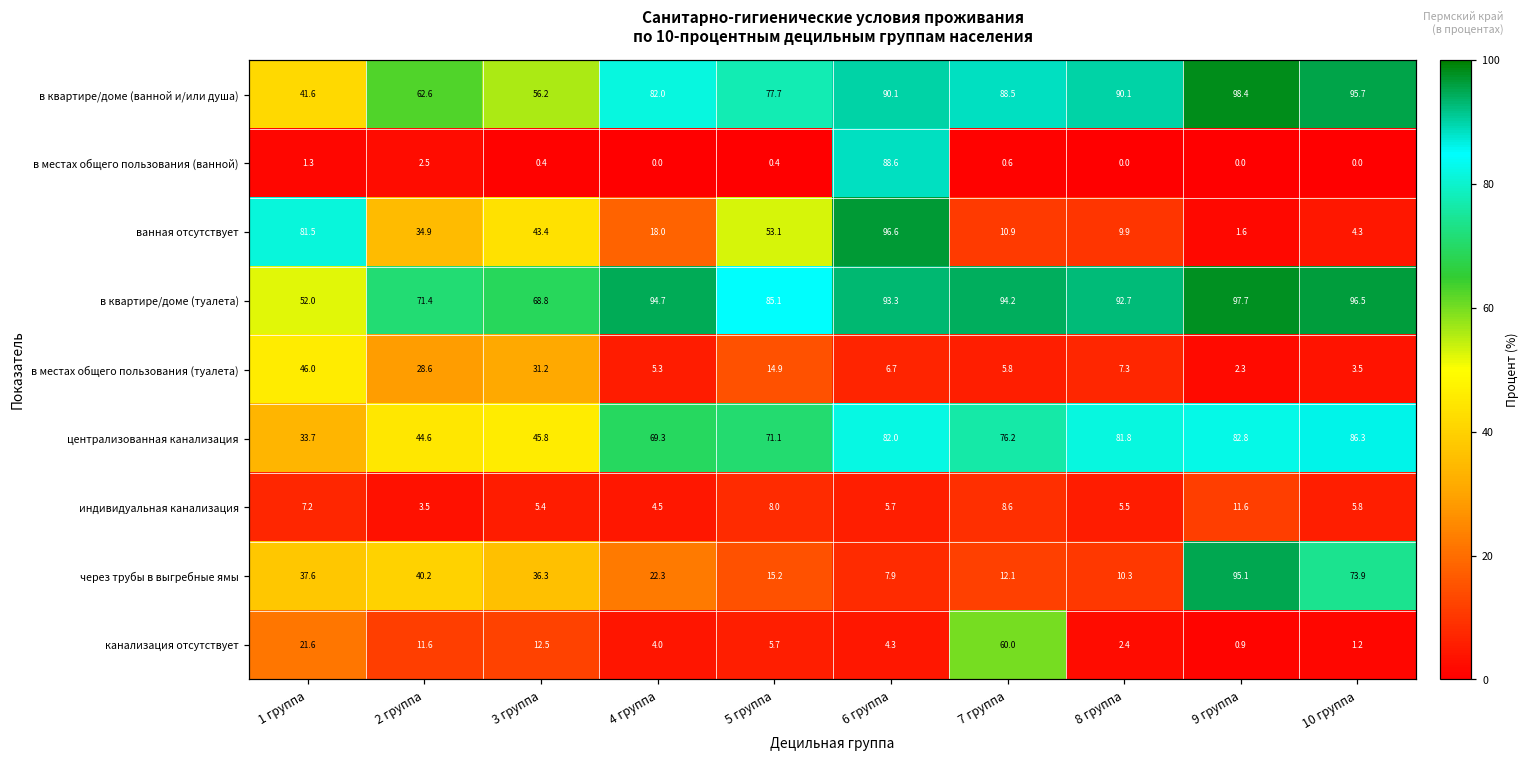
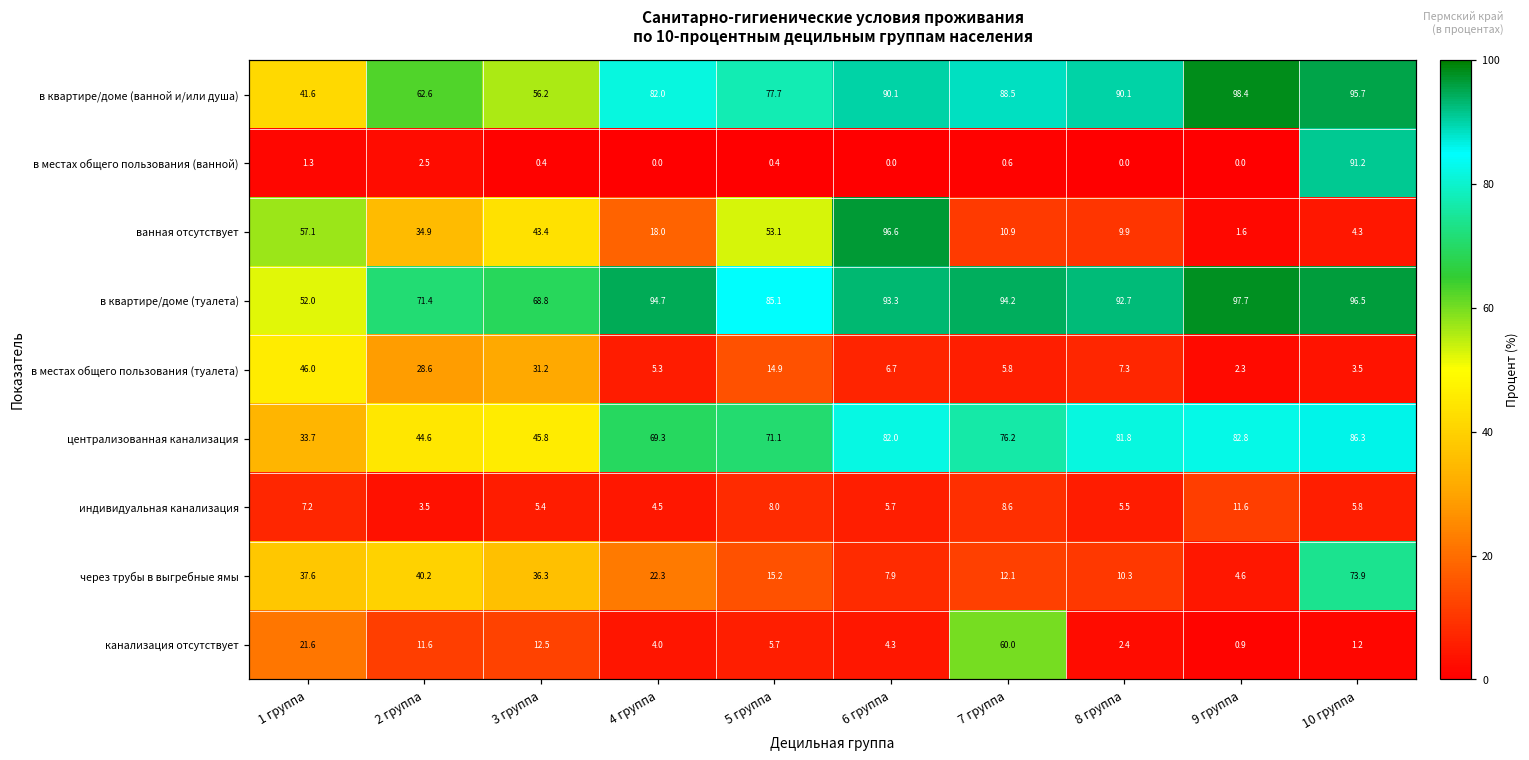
в местах общего пользования (ванной), 6 группа: 88.6 -> 0.0
в местах общего пользования (ванной), 10 группа: 0.0 -> 91.2
ванная отсутствует, 1 группа: 81.5 -> 57.1
через трубы в выгребные ямы, 9 группа: 95.1 -> 4.6
